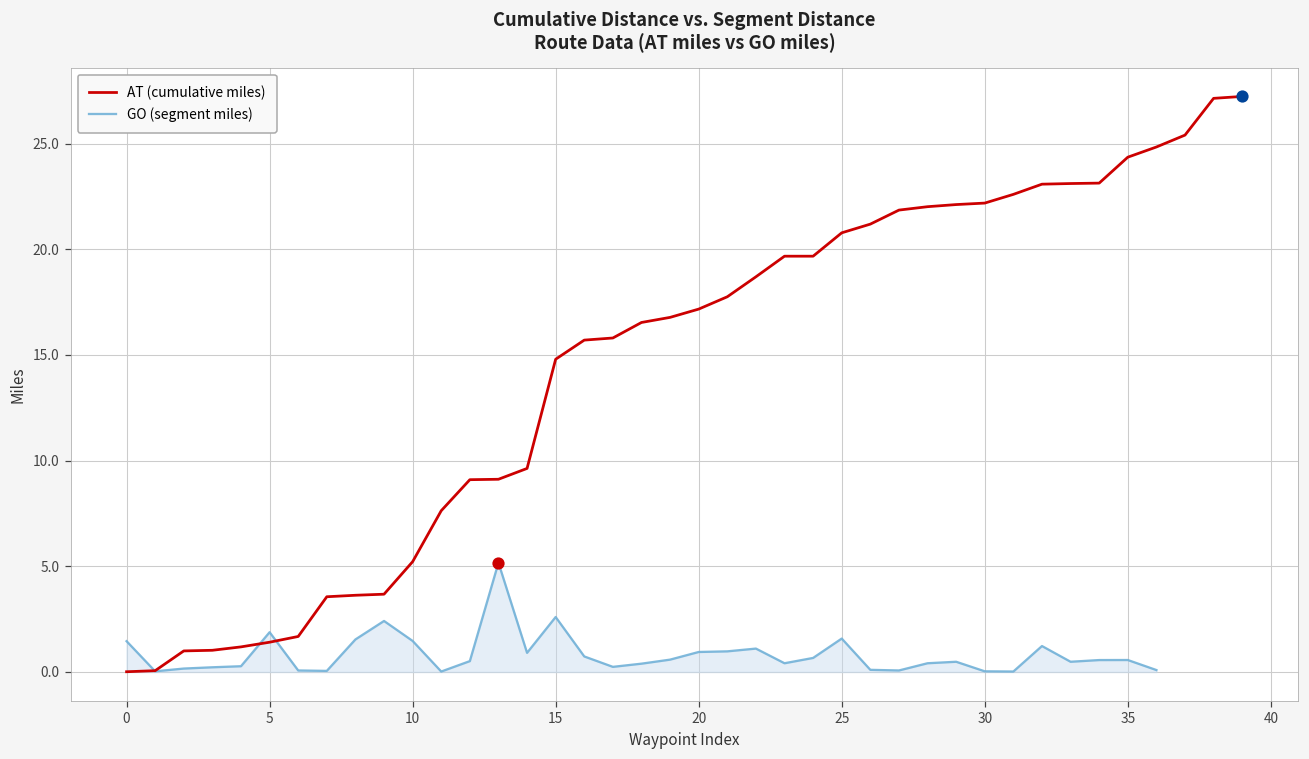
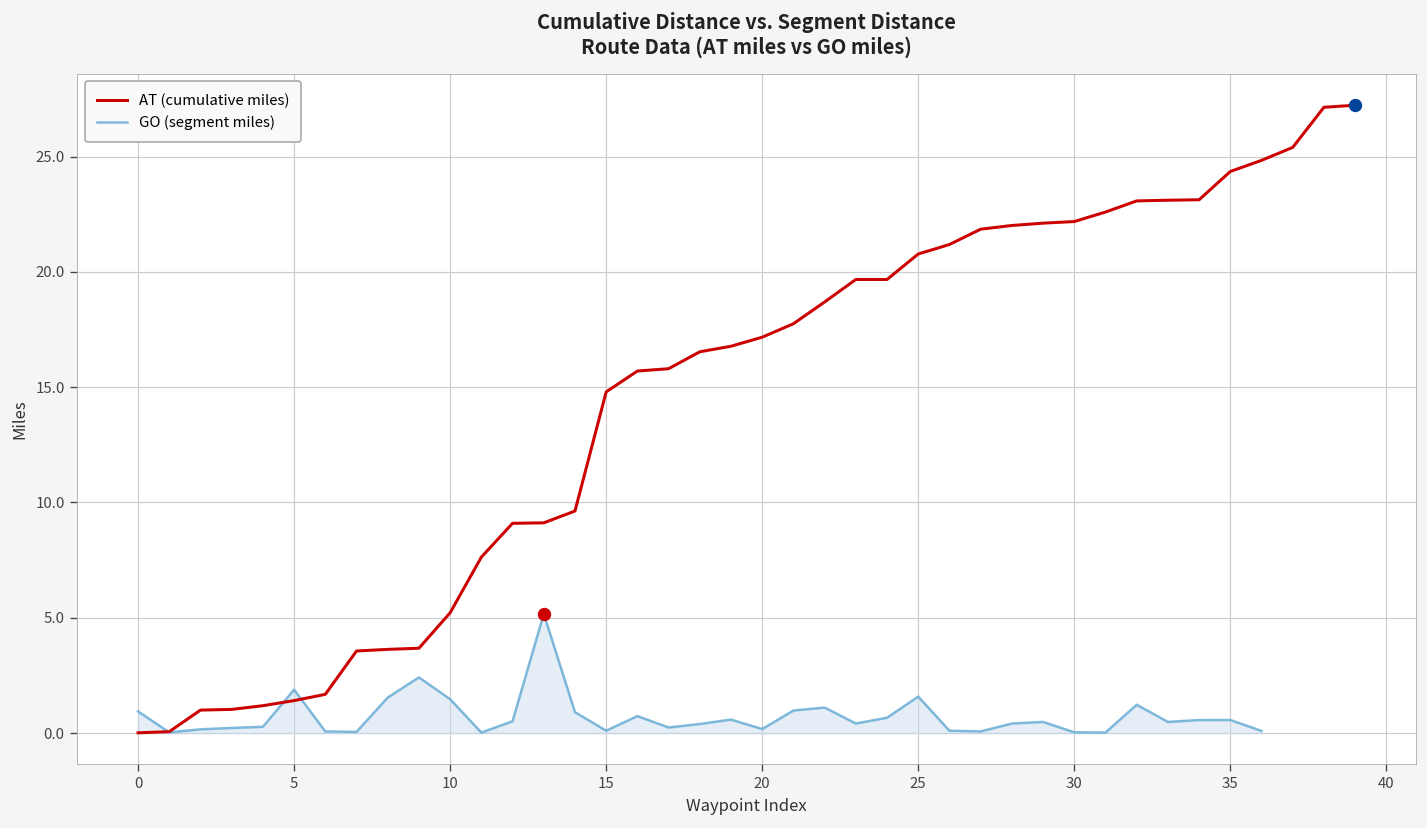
GO (segment miles), 0: 1.5 -> 0.9
GO (segment miles), 15: 2.6 -> 0.1
GO (segment miles), 20: 0.9 -> 0.2
